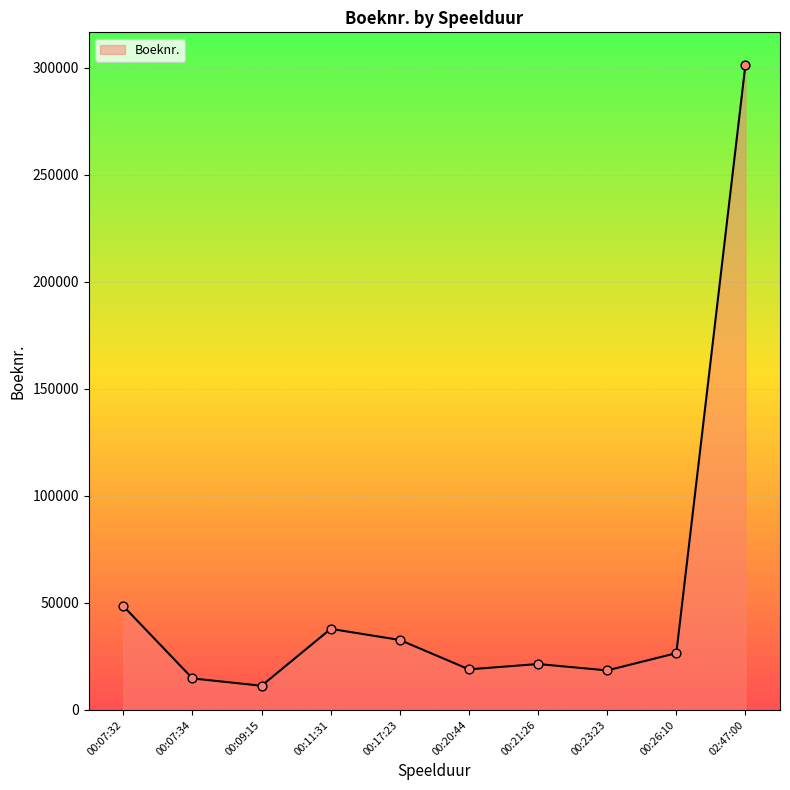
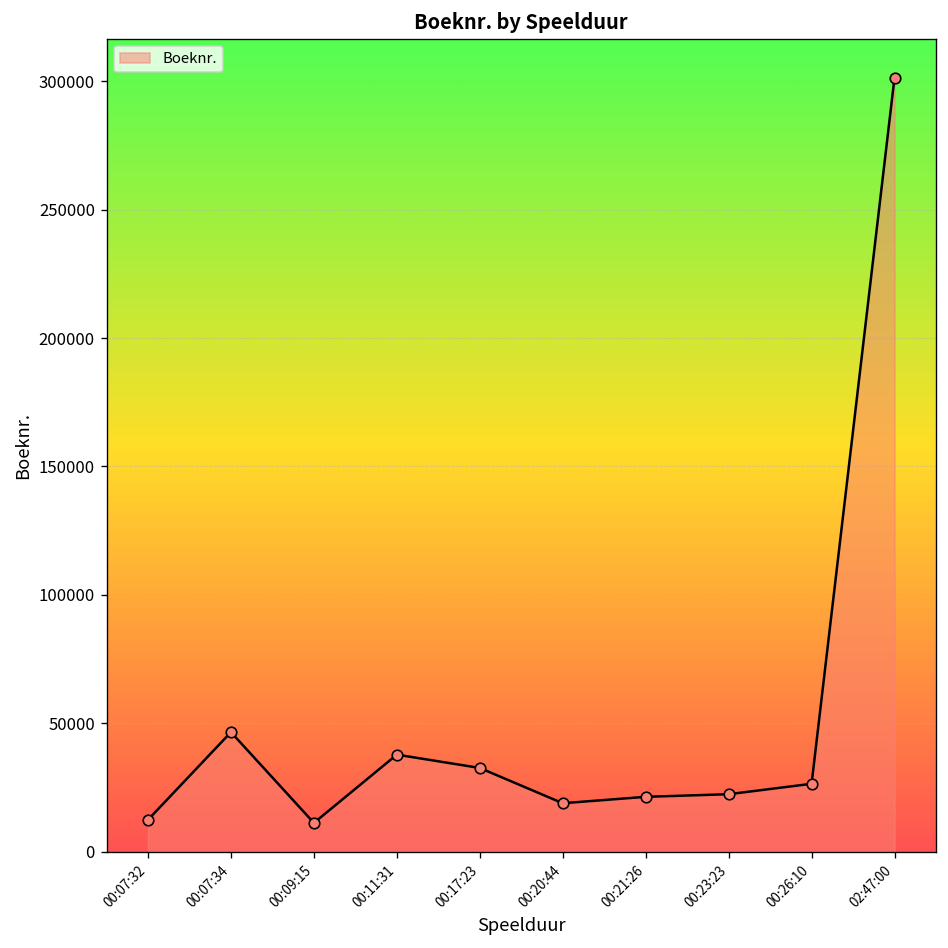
00:07:32: 48000 -> 13000
00:07:34: 15000 -> 47000
00:23:23: 18000 -> 22000
